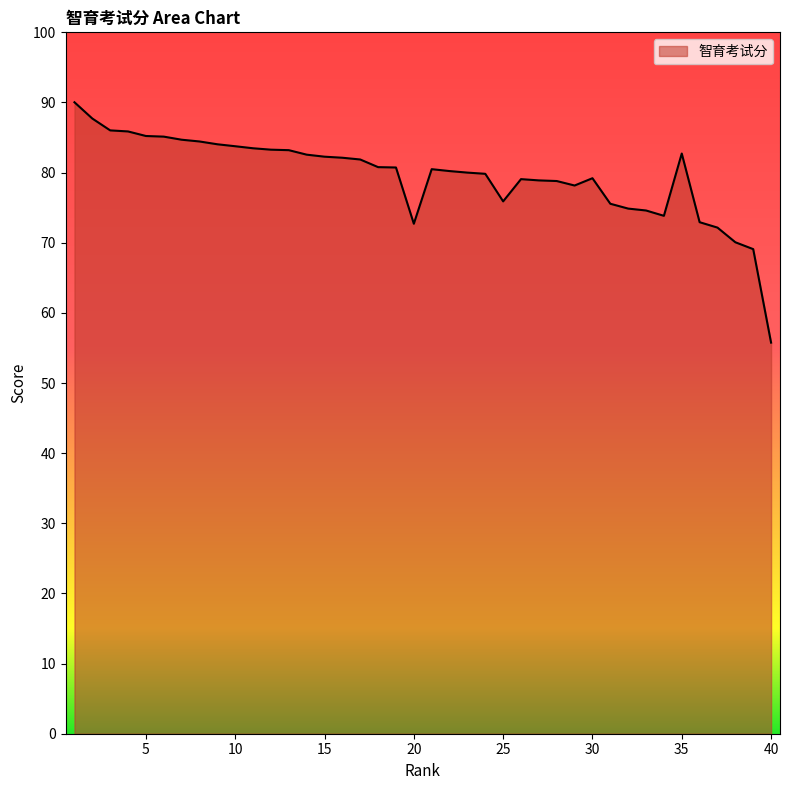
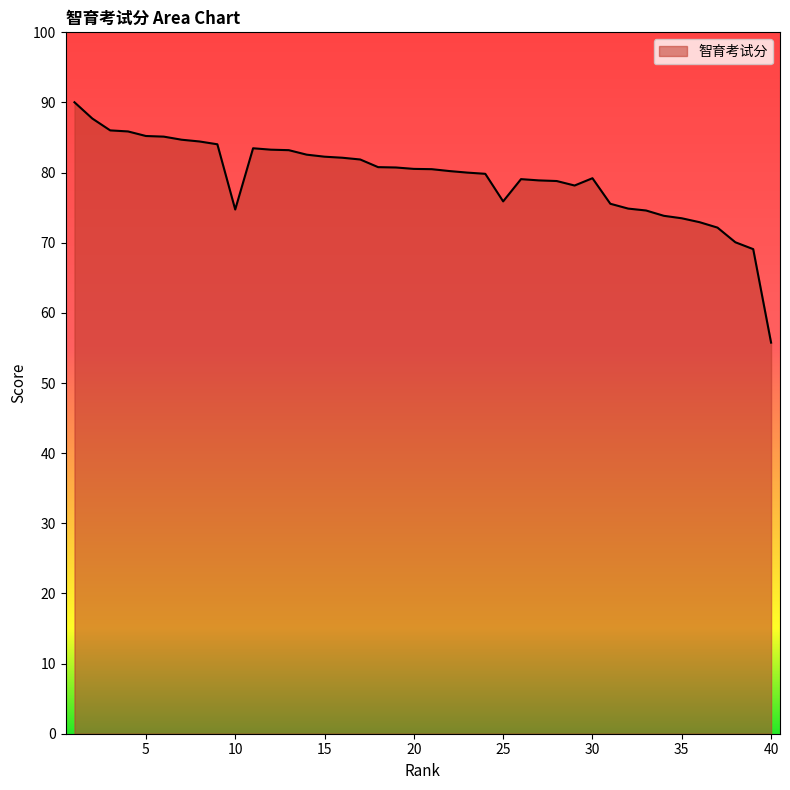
10: 84 -> 75
20: 73 -> 81
35: 83 -> 73
